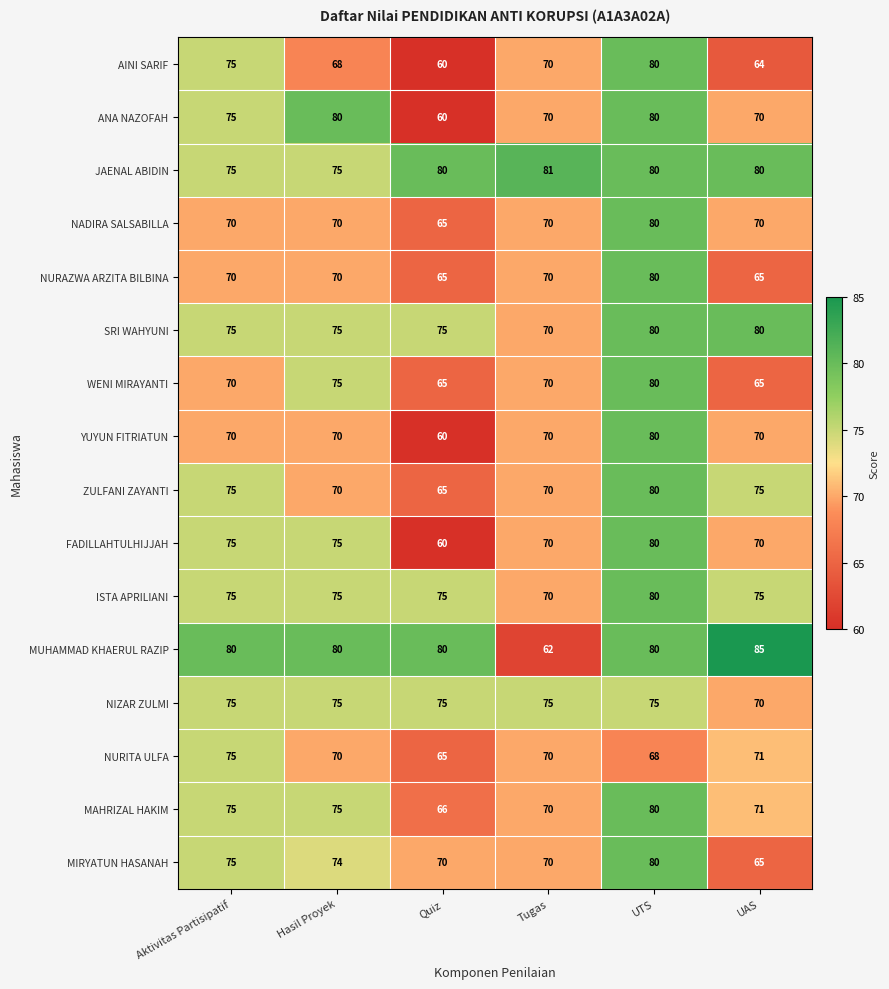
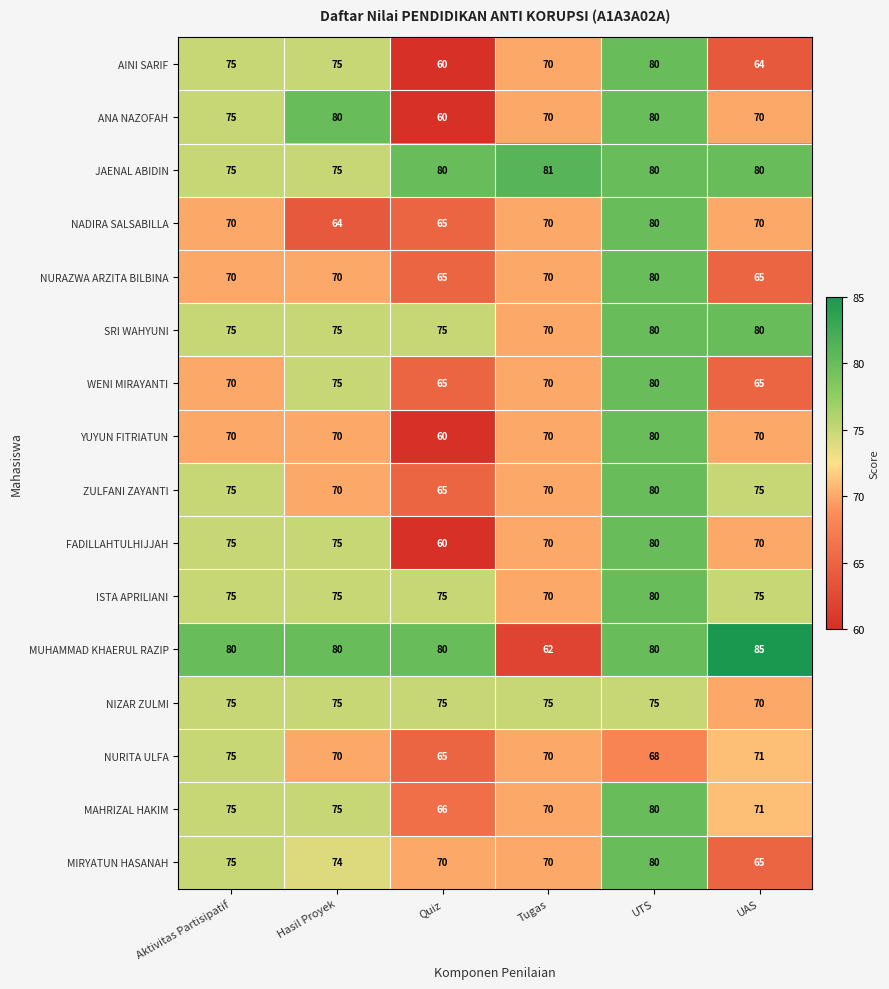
AINI SARIF, Hasil Proyek: 68 -> 75
NADIRA SALSABILLA, Hasil Proyek: 70 -> 64
